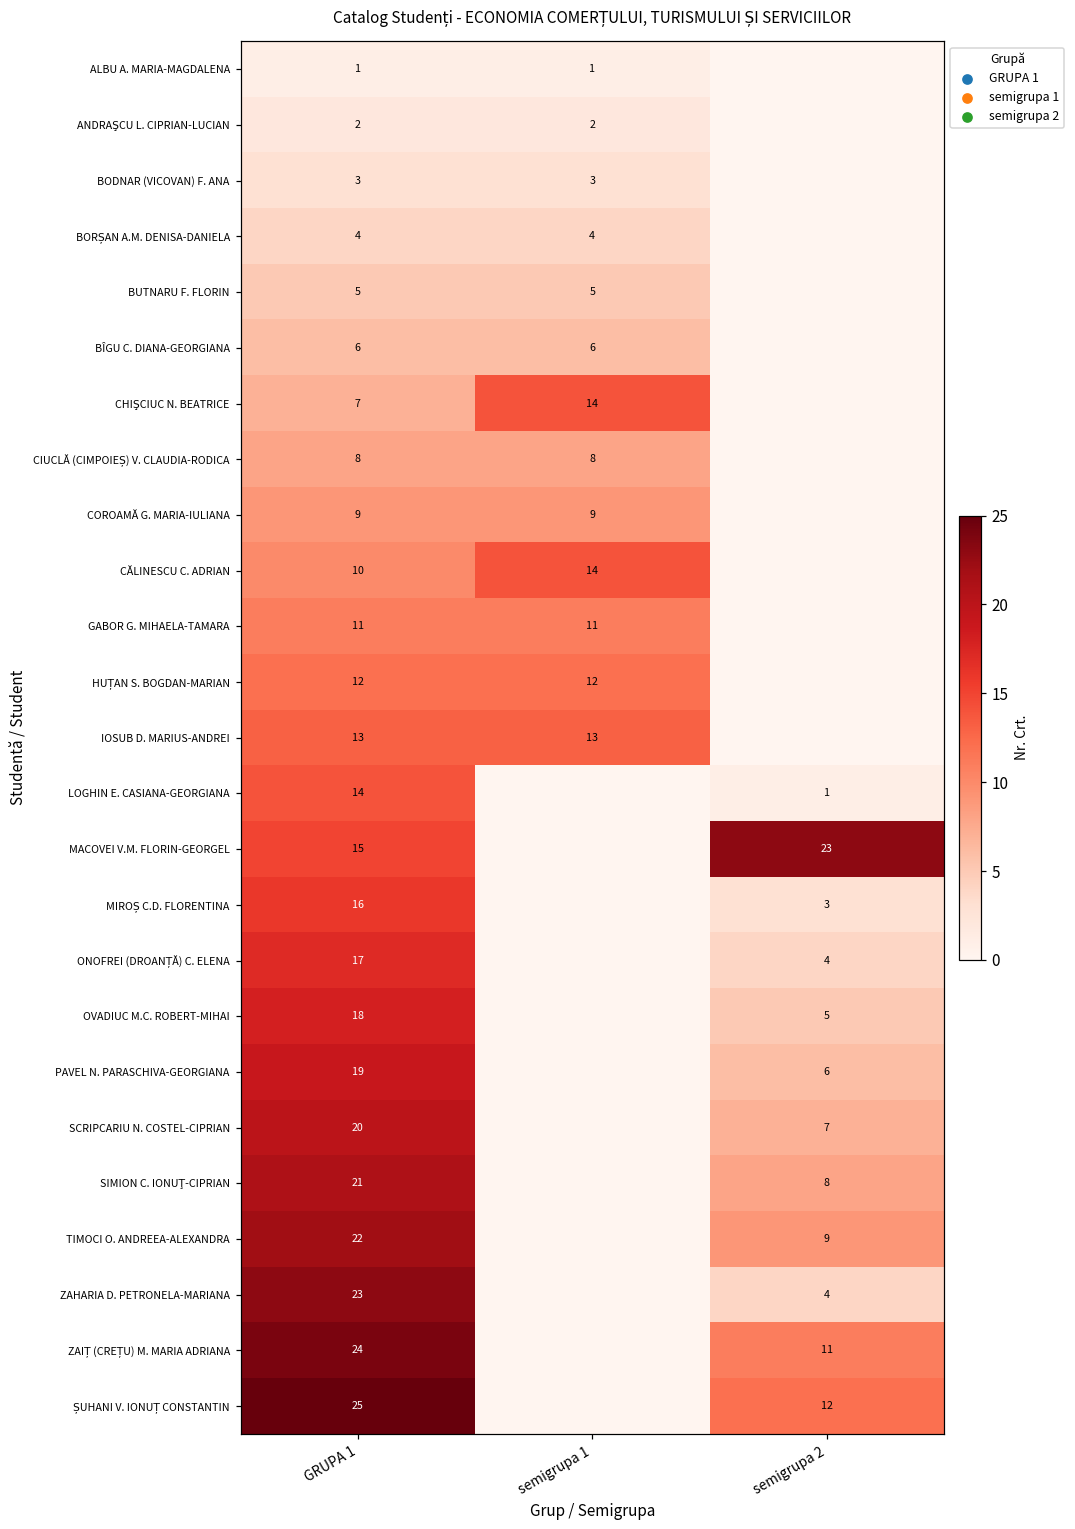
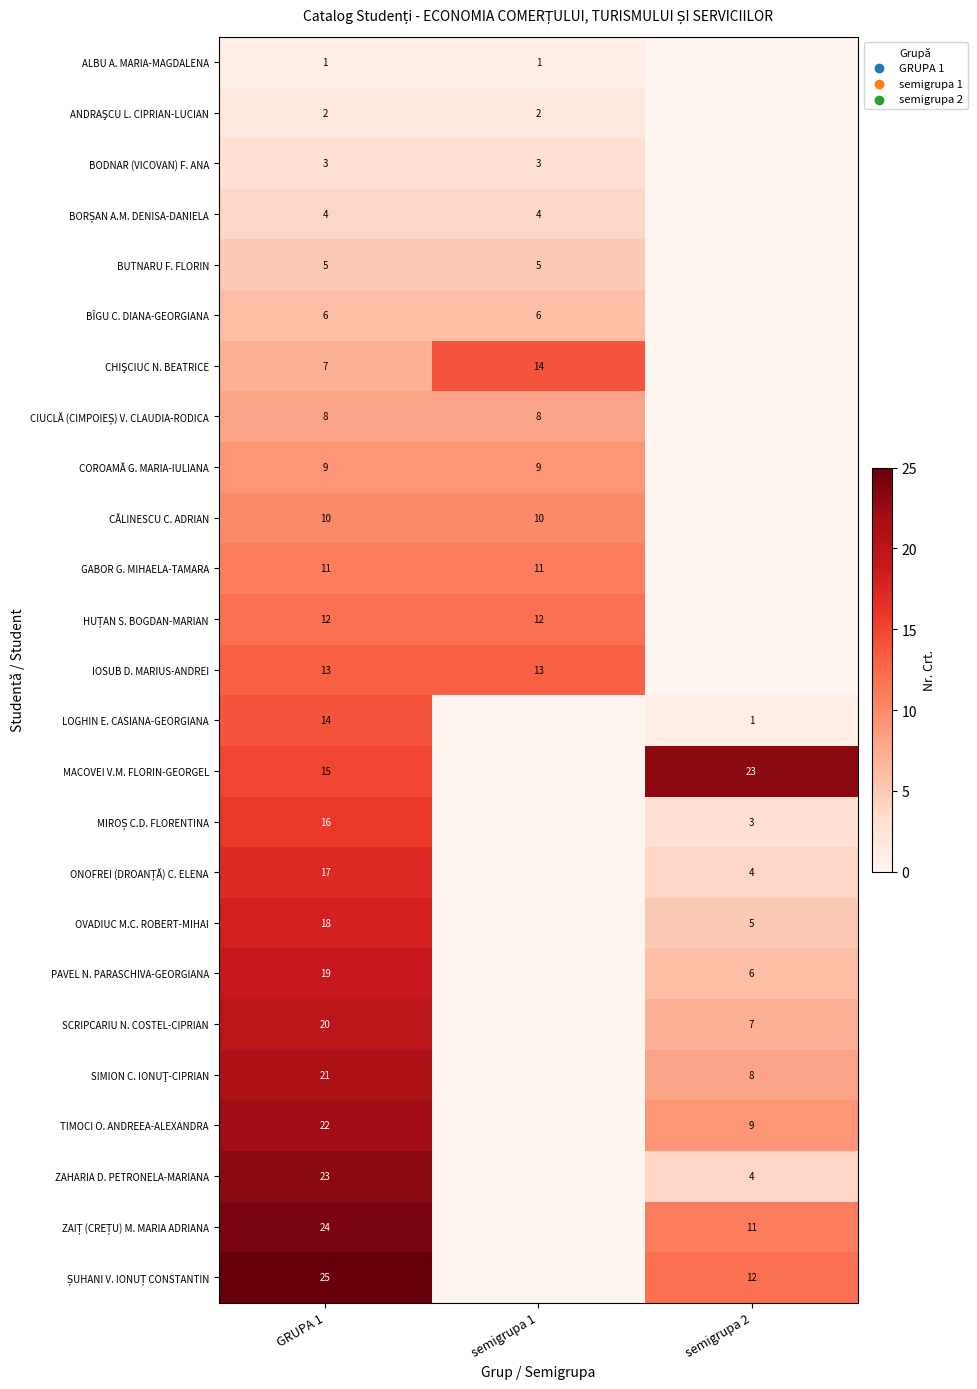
CĂLINESCU C. ADRIAN, semigrupa 1: 14 -> 10
